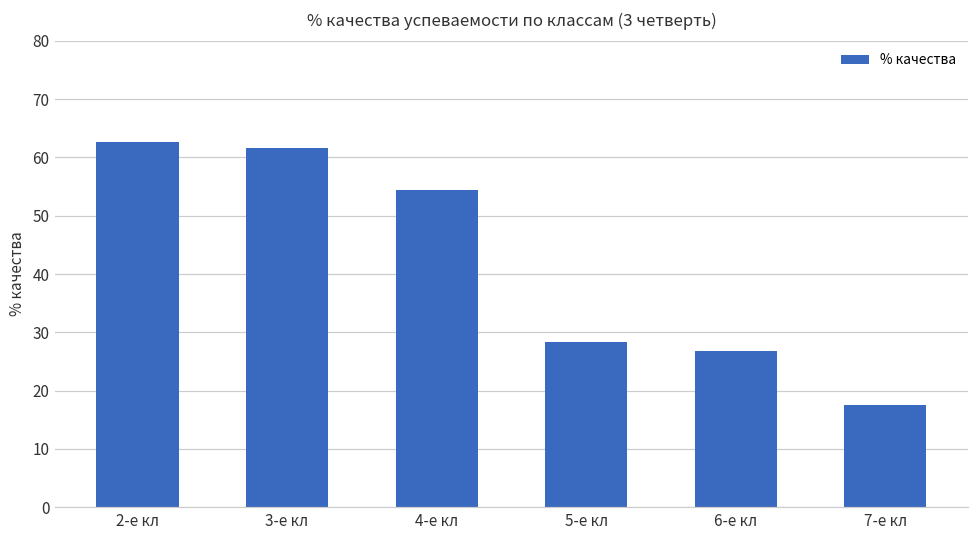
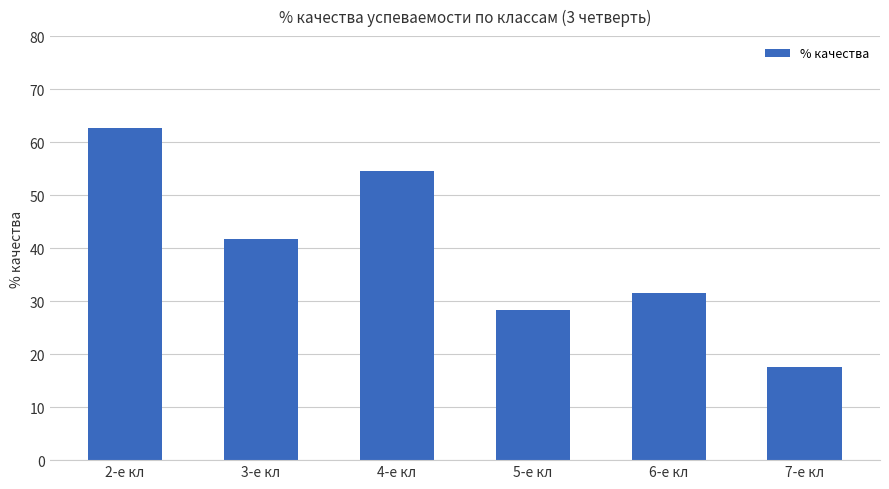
3-е кл: 62 -> 42
6-е кл: 27 -> 32
